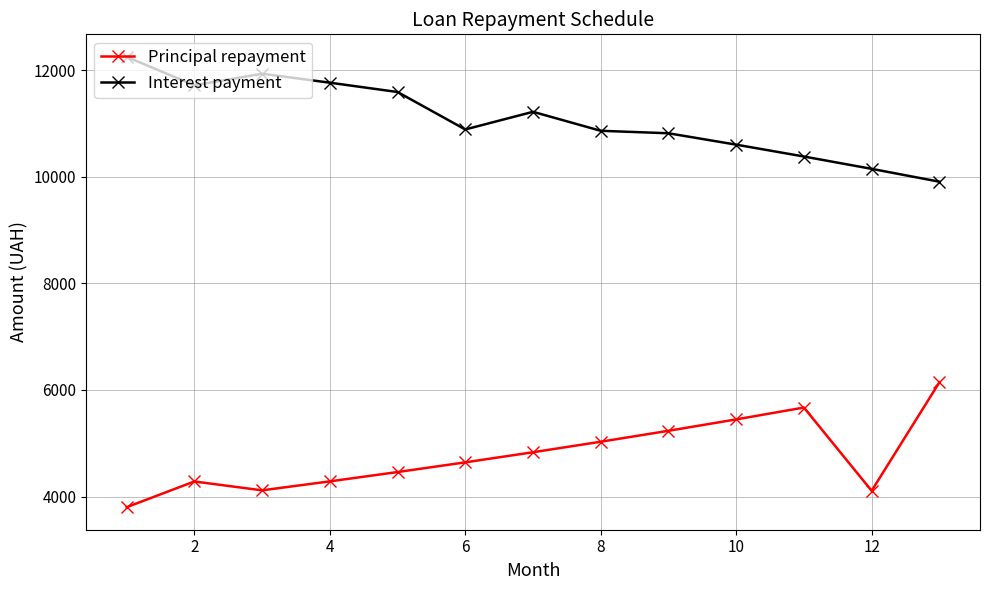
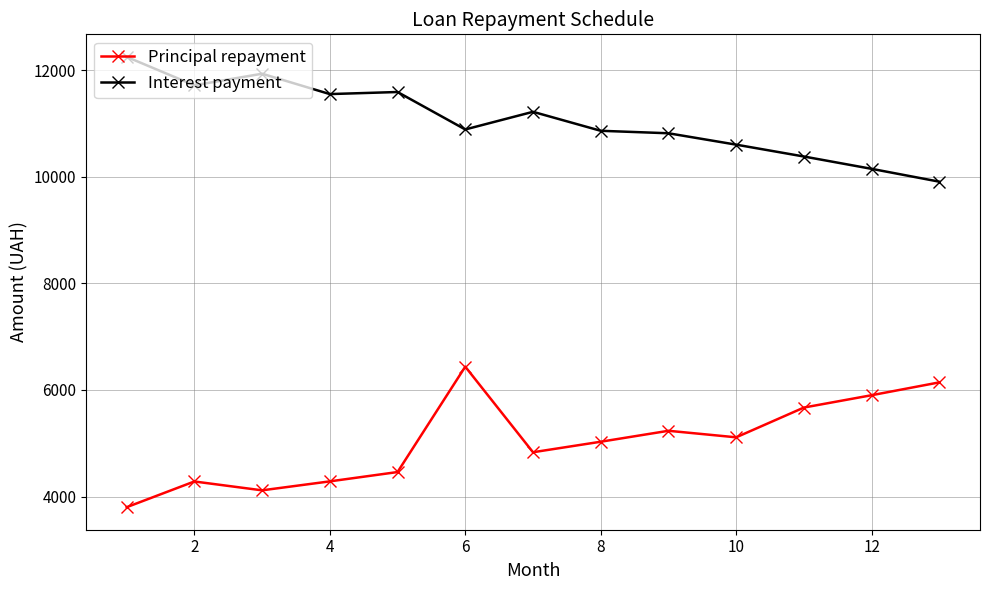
Interest payment, 4: 11800 -> 11600
Principal repayment, 6: 4600 -> 6400
Principal repayment, 10: 5400 -> 5100
Principal repayment, 12: 4100 -> 5900
